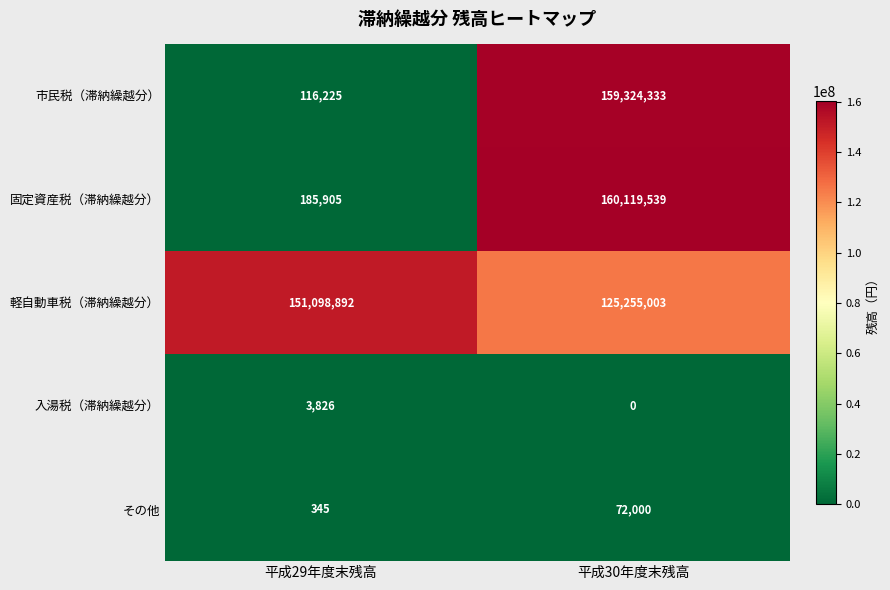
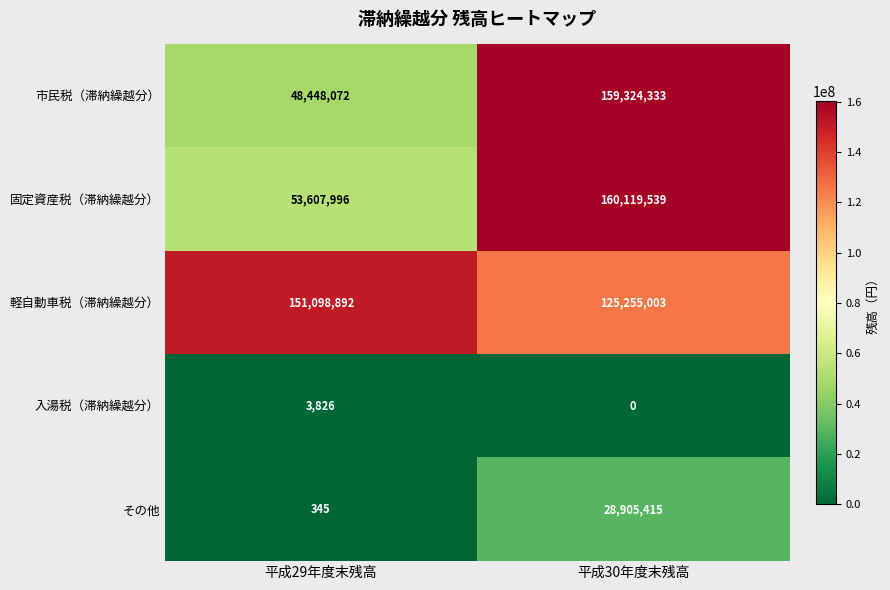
市民税（滞納繰越分）, 平成29年度末残高: 116,225 -> 48,448,072
固定資産税（滞納繰越分）, 平成29年度末残高: 185,905 -> 53,607,996
その他, 平成30年度末残高: 72,000 -> 28,905,415
